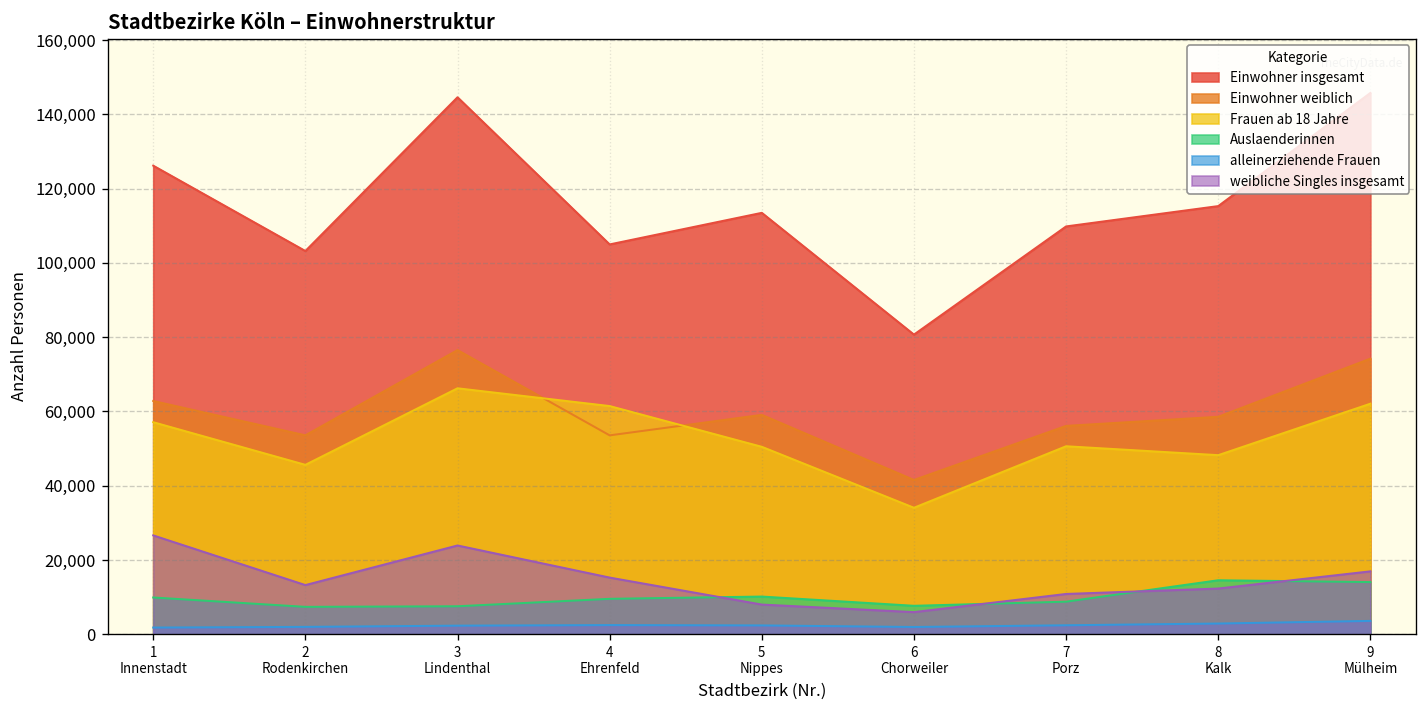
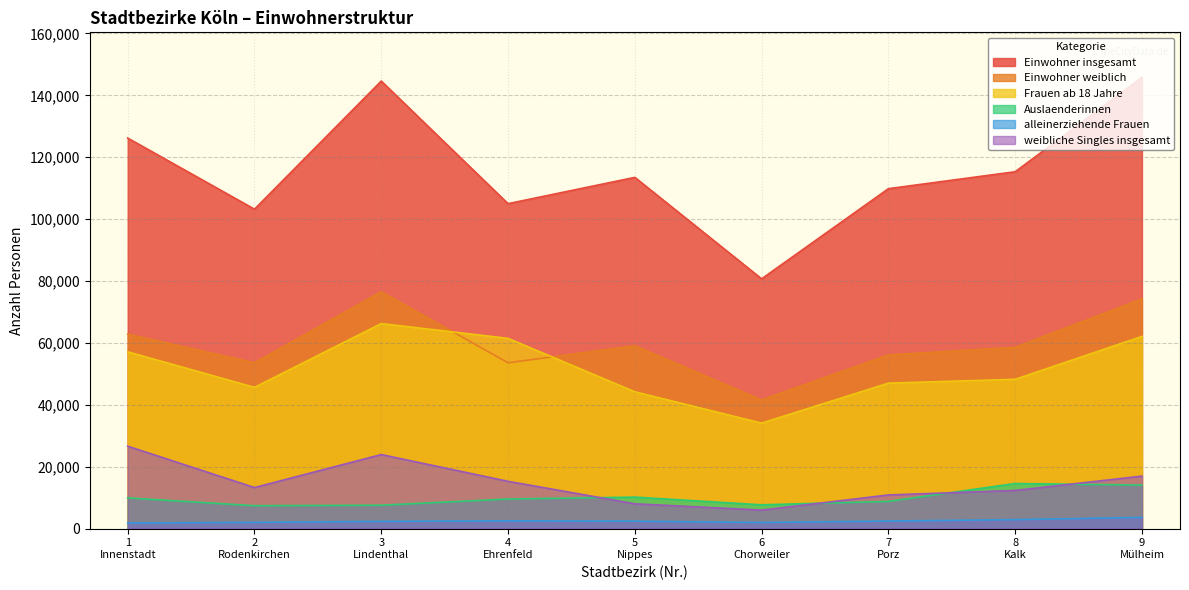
Frauen ab 18 Jahre, 5 Nippes: 50,000 -> 44,000
Frauen ab 18 Jahre, 7 Porz: 51,000 -> 47,000
